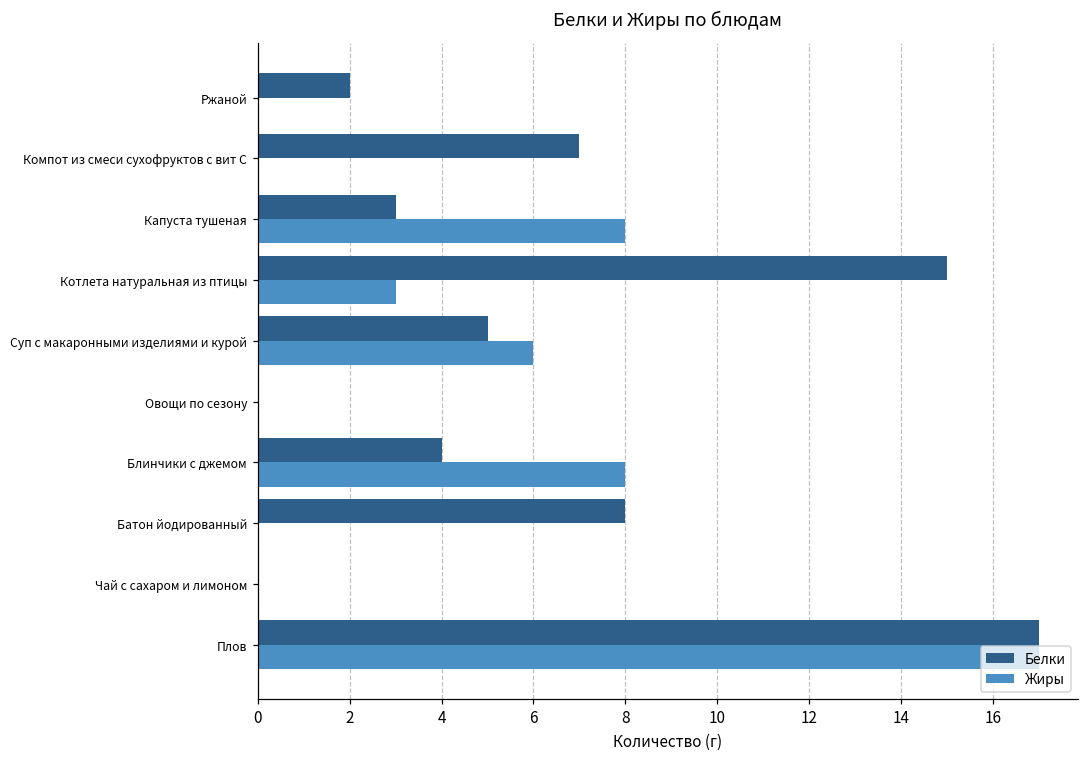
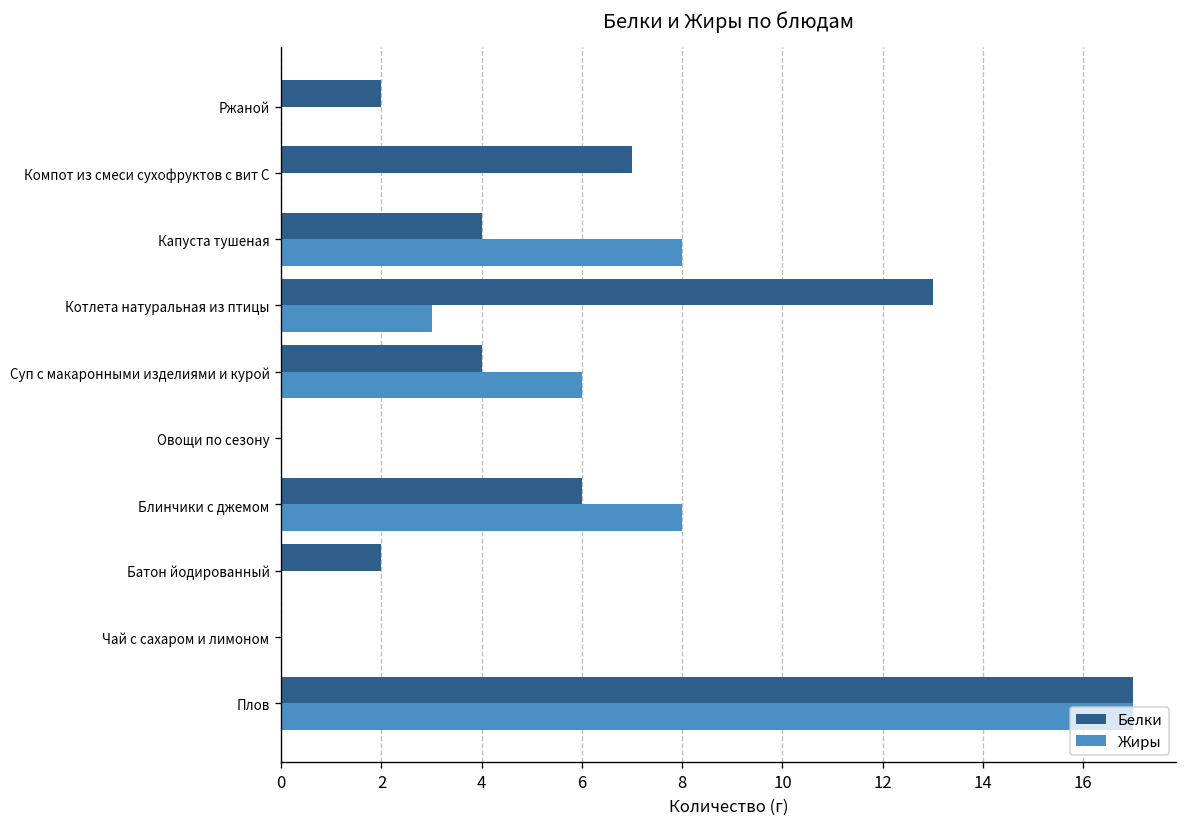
Белки, Капуста тушеная: 3 -> 4
Белки, Котлета натуральная из птицы: 15 -> 13
Белки, Суп с макаронными изделиями и курой: 5 -> 4
Белки, Блинчики с джемом: 4 -> 6
Белки, Батон йодированный: 8 -> 2
